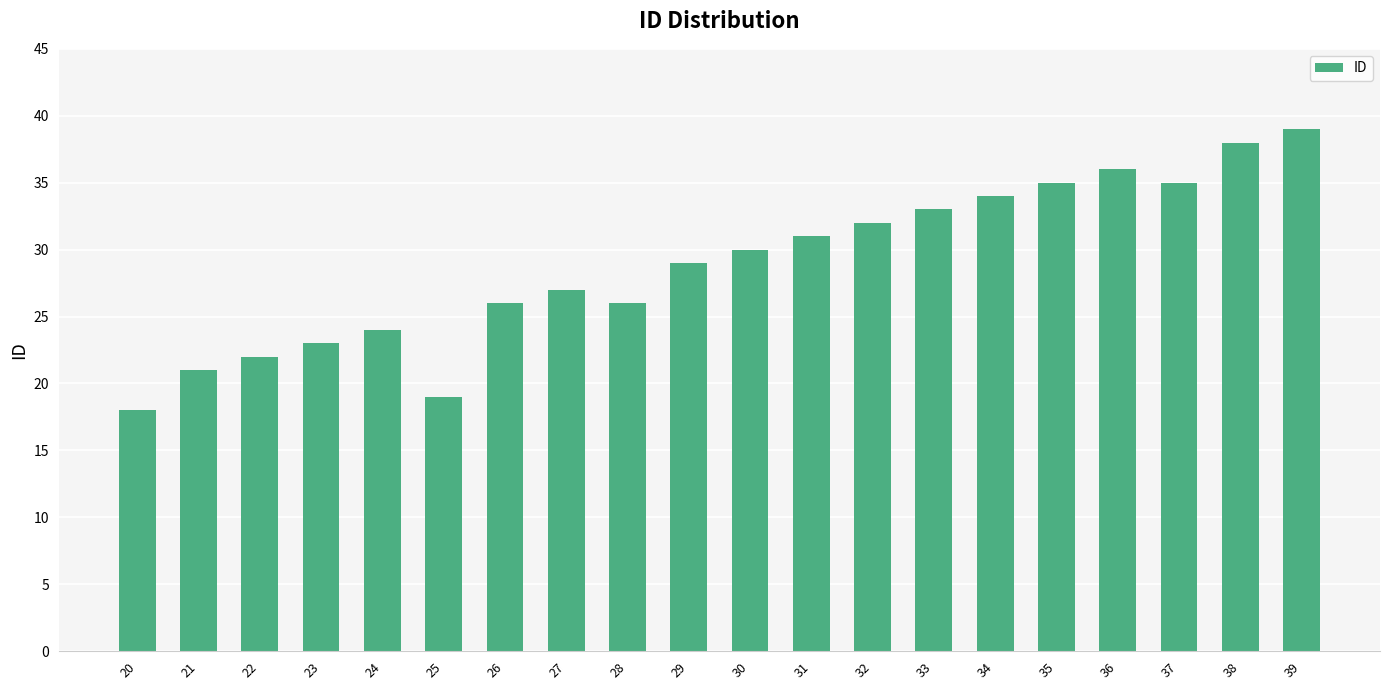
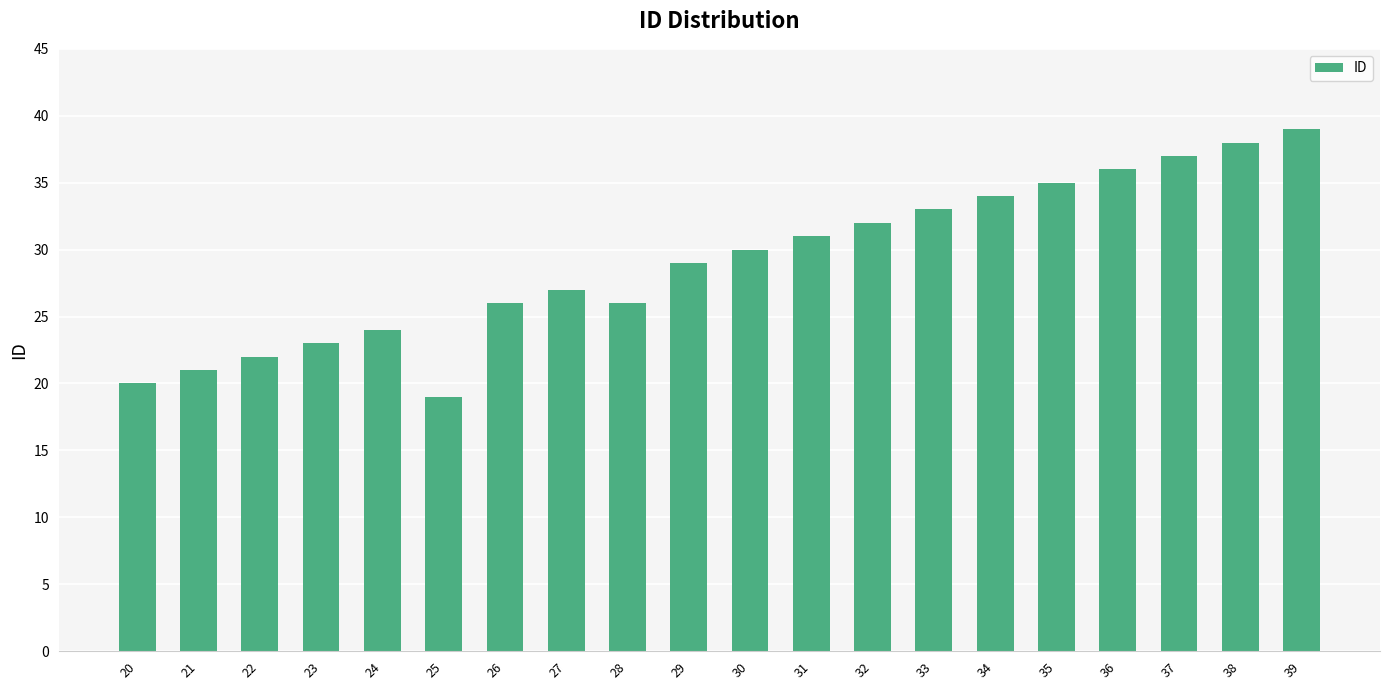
20: 18 -> 20
37: 35 -> 37
